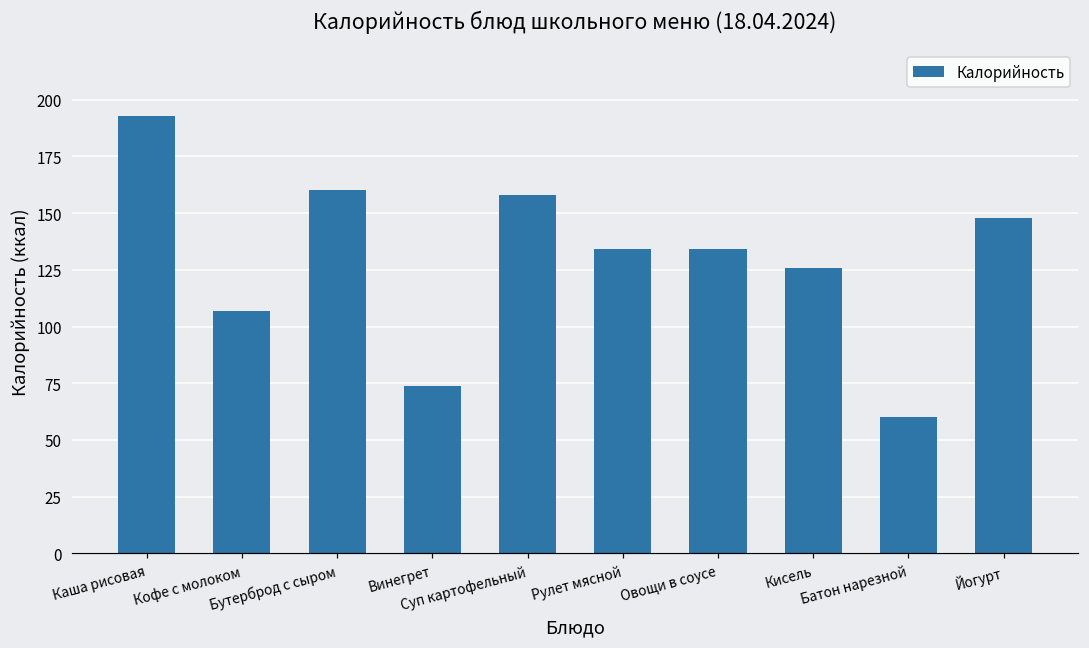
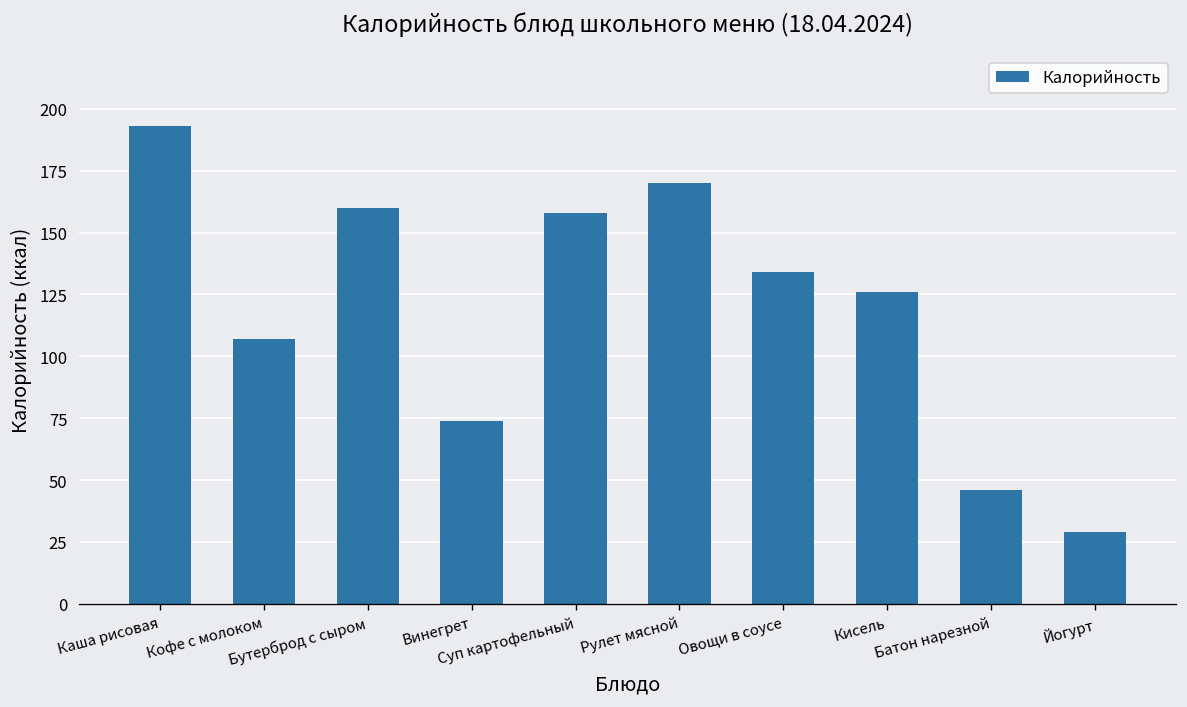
Рулет мясной: 134 -> 170
Батон нарезной: 60 -> 46
Йогурт: 148 -> 29
